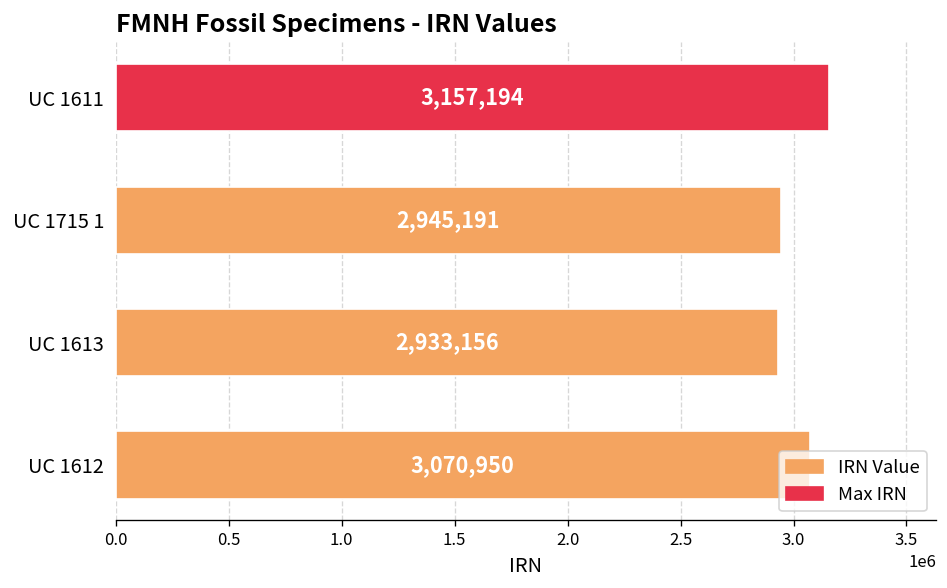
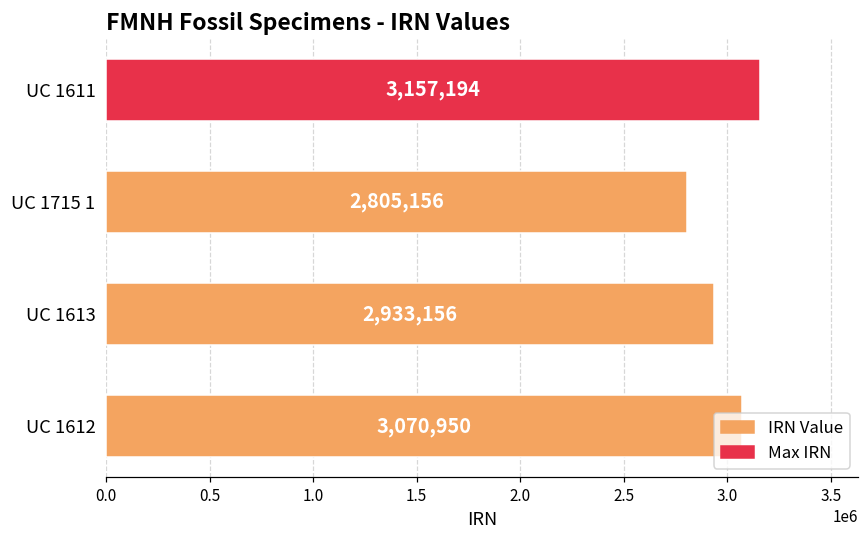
UC 1715 1: 2,945,191 -> 2,805,156
